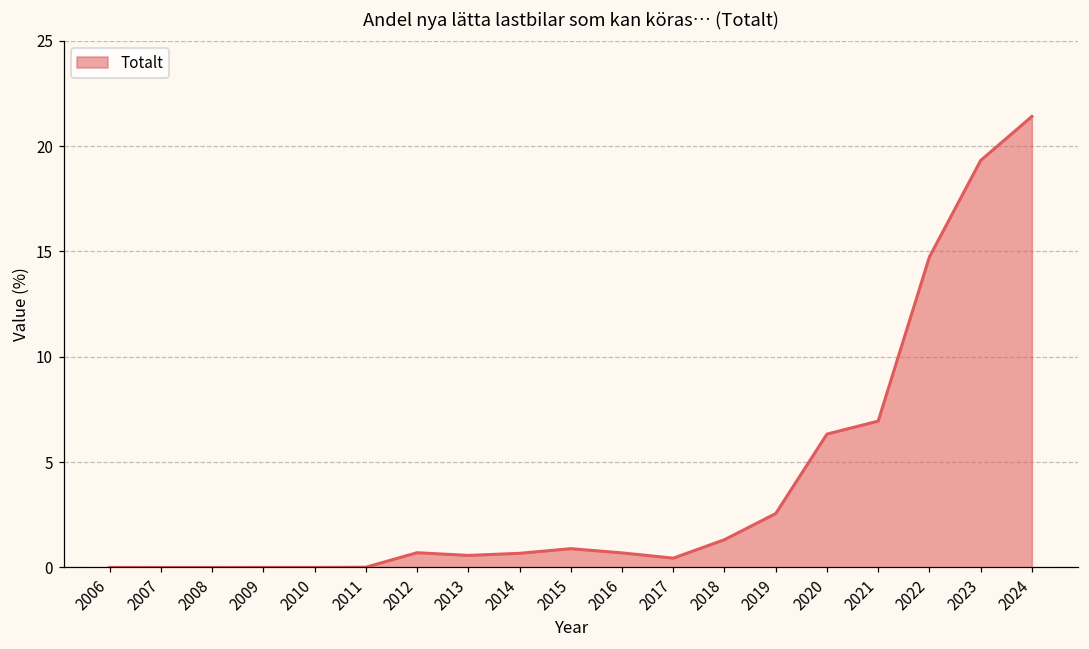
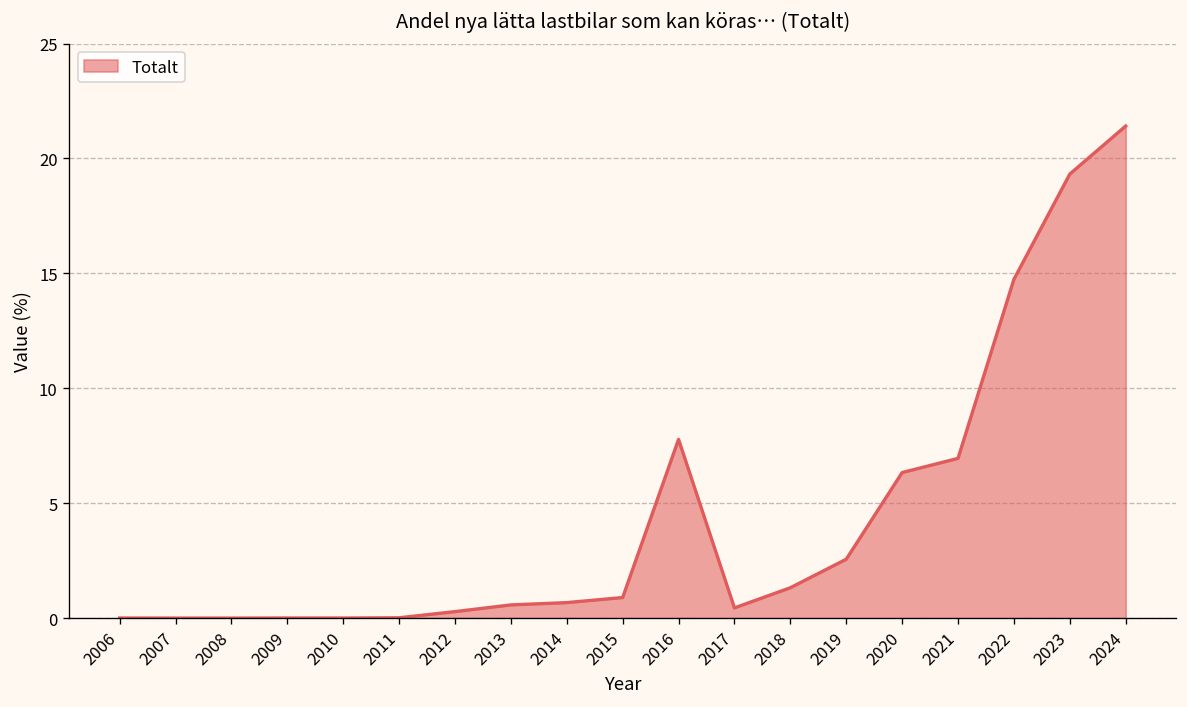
2012: 0.7 -> 0.3
2016: 0.7 -> 7.8
